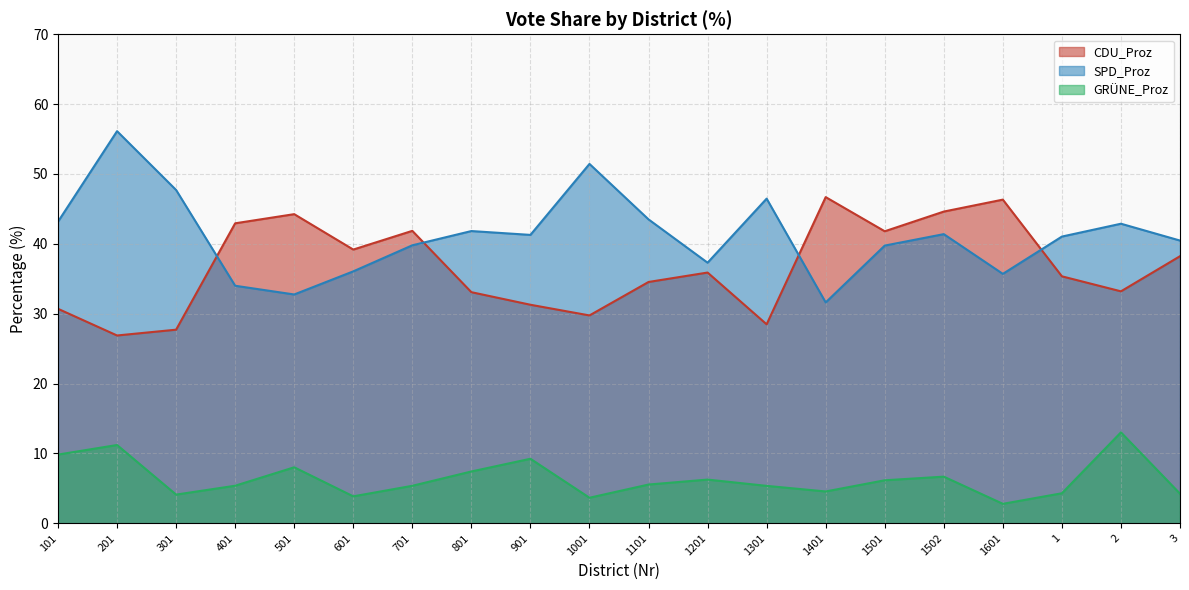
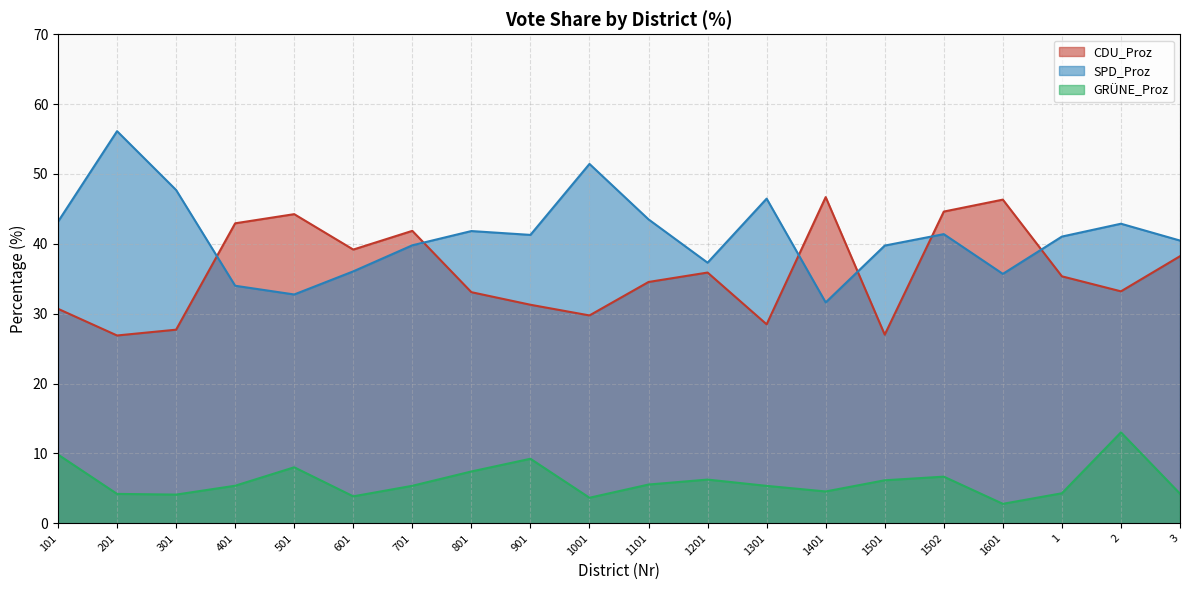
GRÜNE_Proz, 201: 11 -> 4
CDU_Proz, 1501: 42 -> 27
